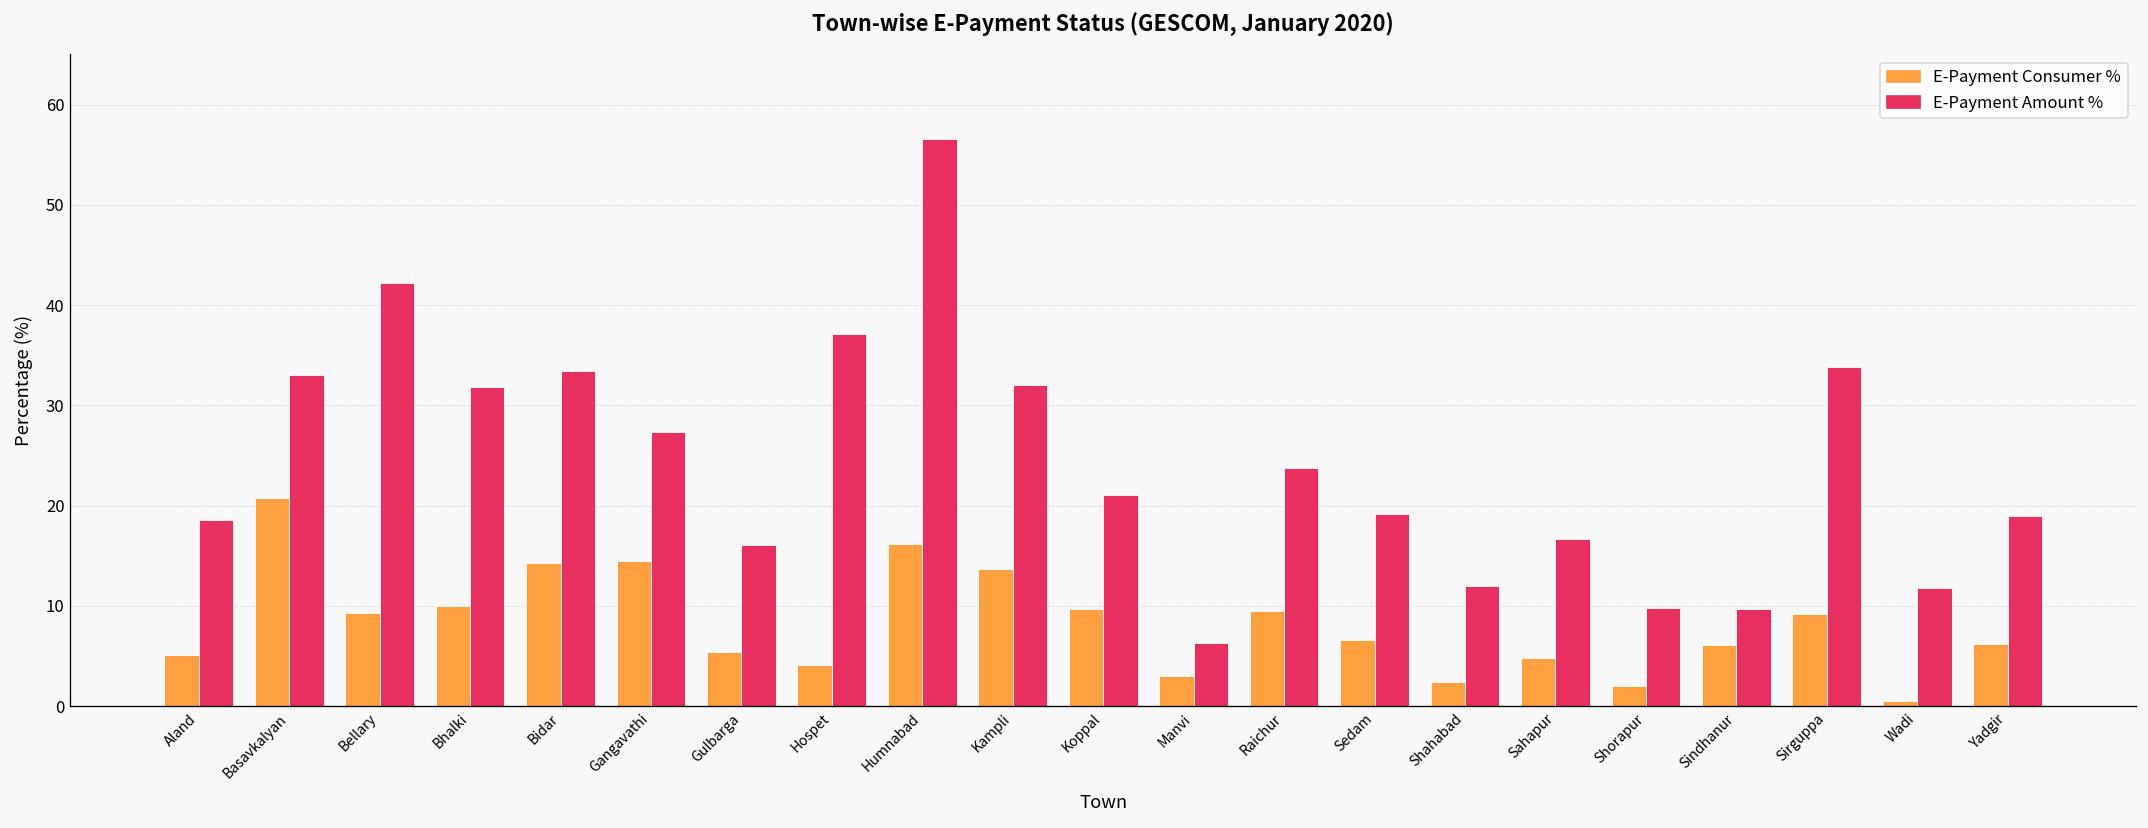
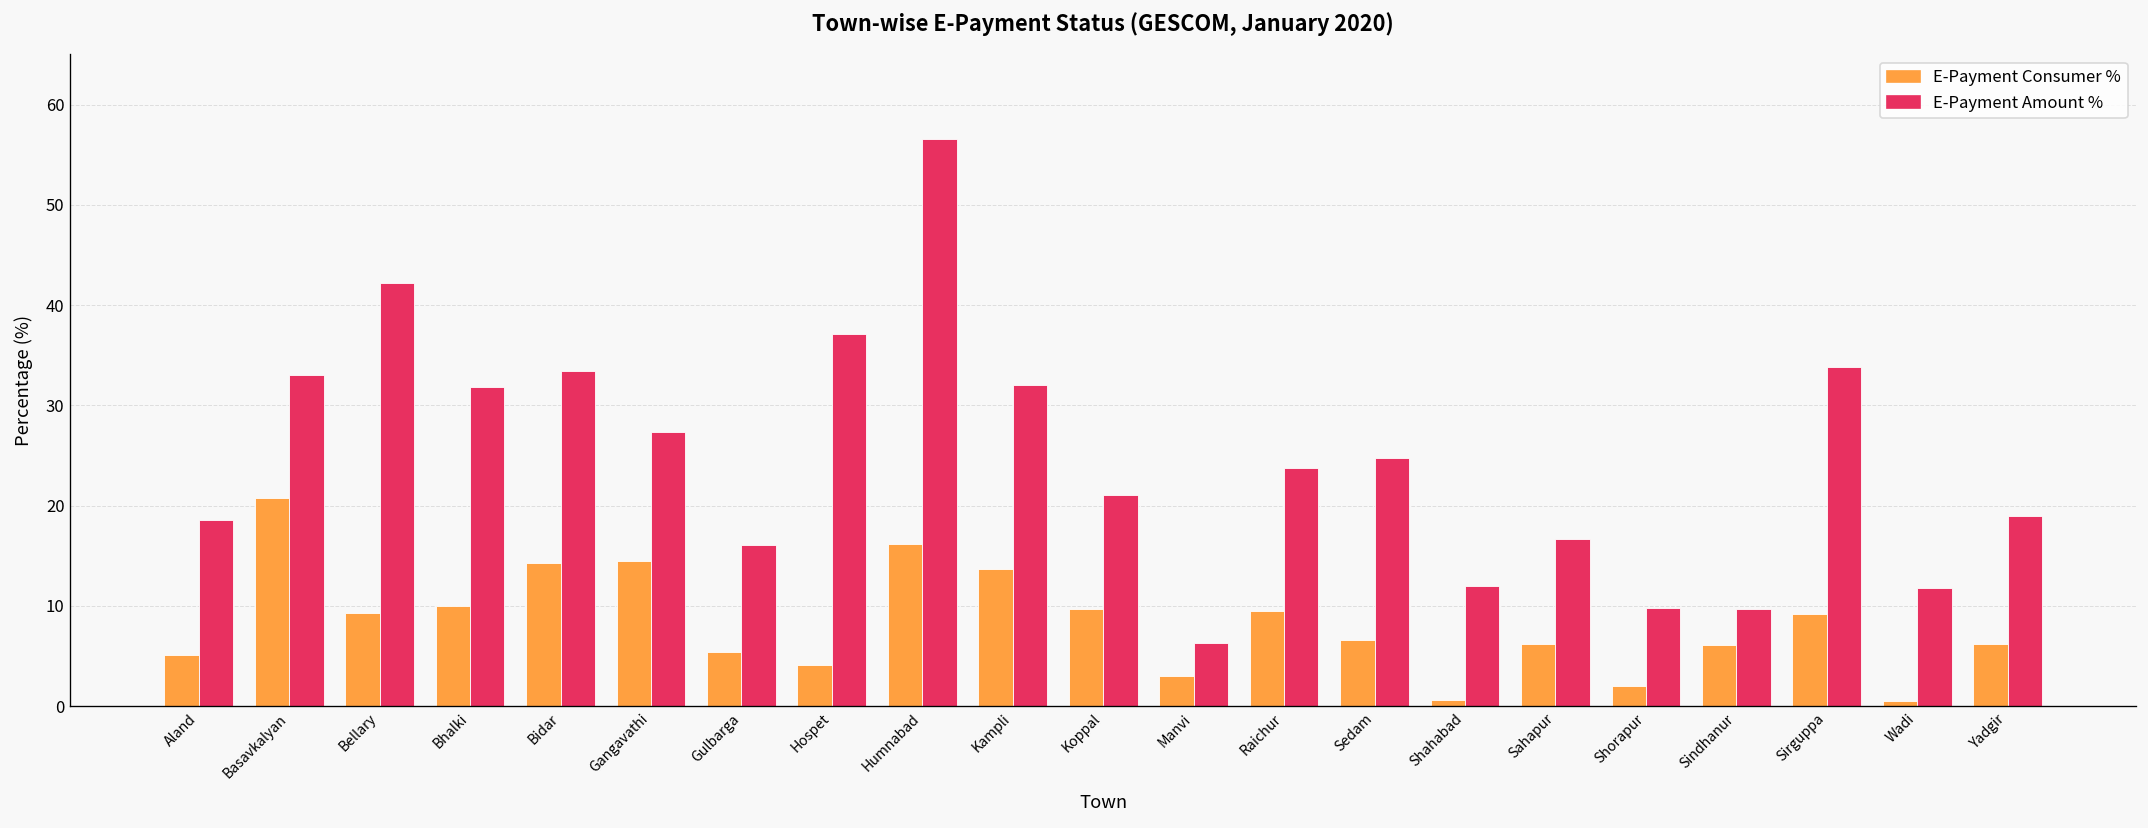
E-Payment Amount %, Sedam: 19 -> 25
E-Payment Consumer %, Shahabad: 2 -> 1
E-Payment Consumer %, Sahapur: 5 -> 6
